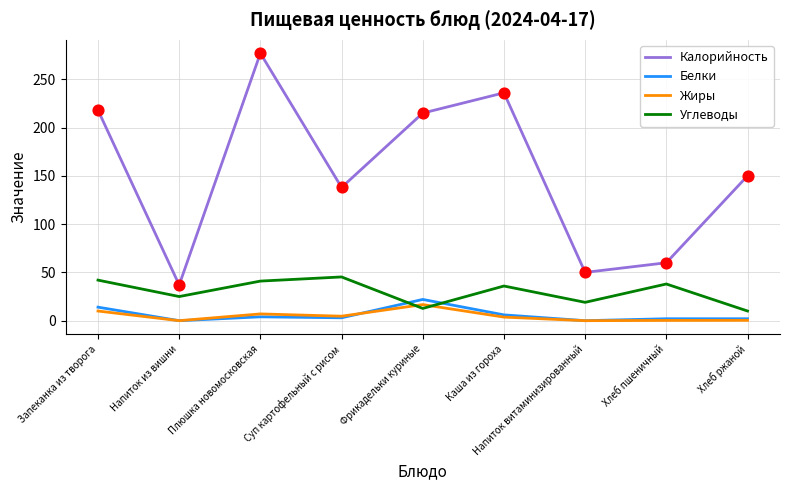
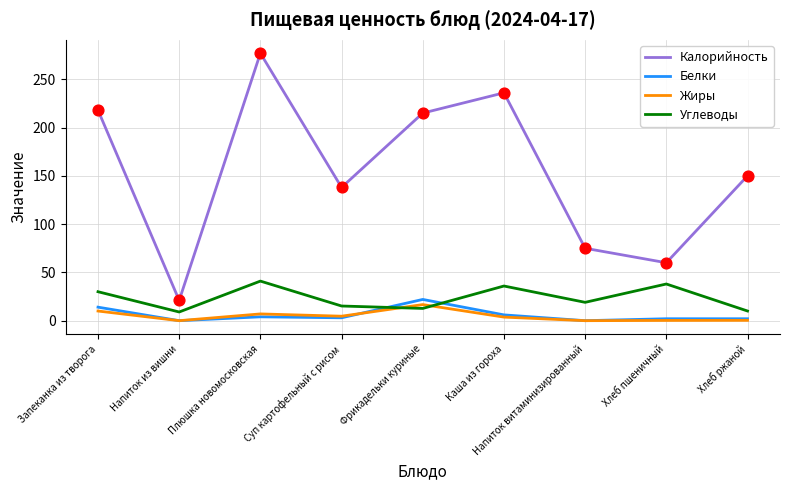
Углеводы, Запеканка из творога: 40 -> 30
Калорийность, Напиток из вишни: 40 -> 20
Углеводы, Напиток из вишни: 30 -> 10
Углеводы, Суп картофельный с рисом: 50 -> 20
Калорийность, Напиток витаминизированный: 50 -> 80
